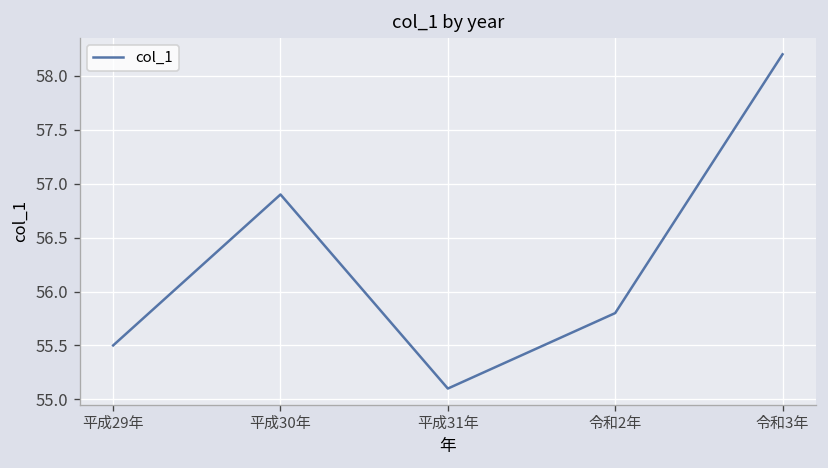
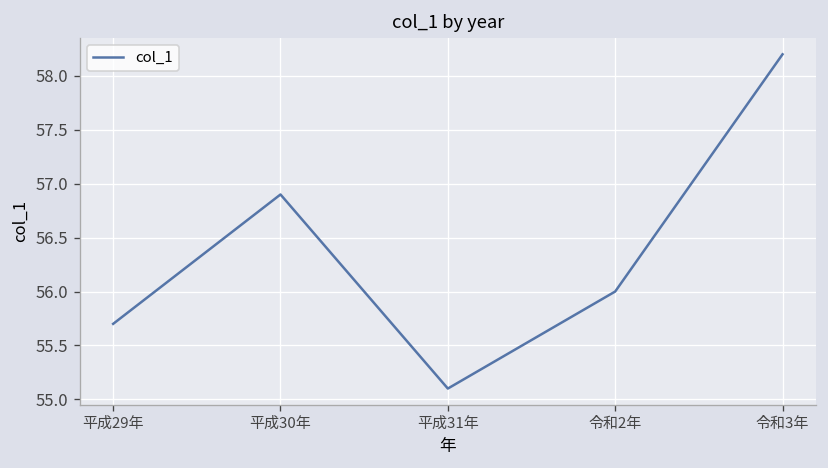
平成29年: 55.5 -> 55.7
令和2年: 55.8 -> 56.0
